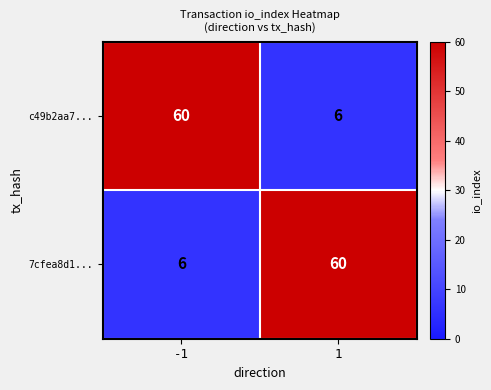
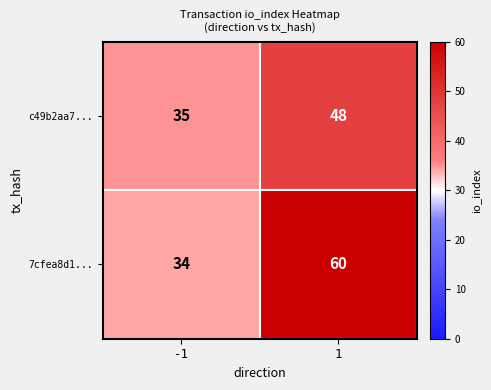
c49b2aa7..., -1: 60 -> 35
c49b2aa7..., 1: 6 -> 48
7cfea8d1..., -1: 6 -> 34
